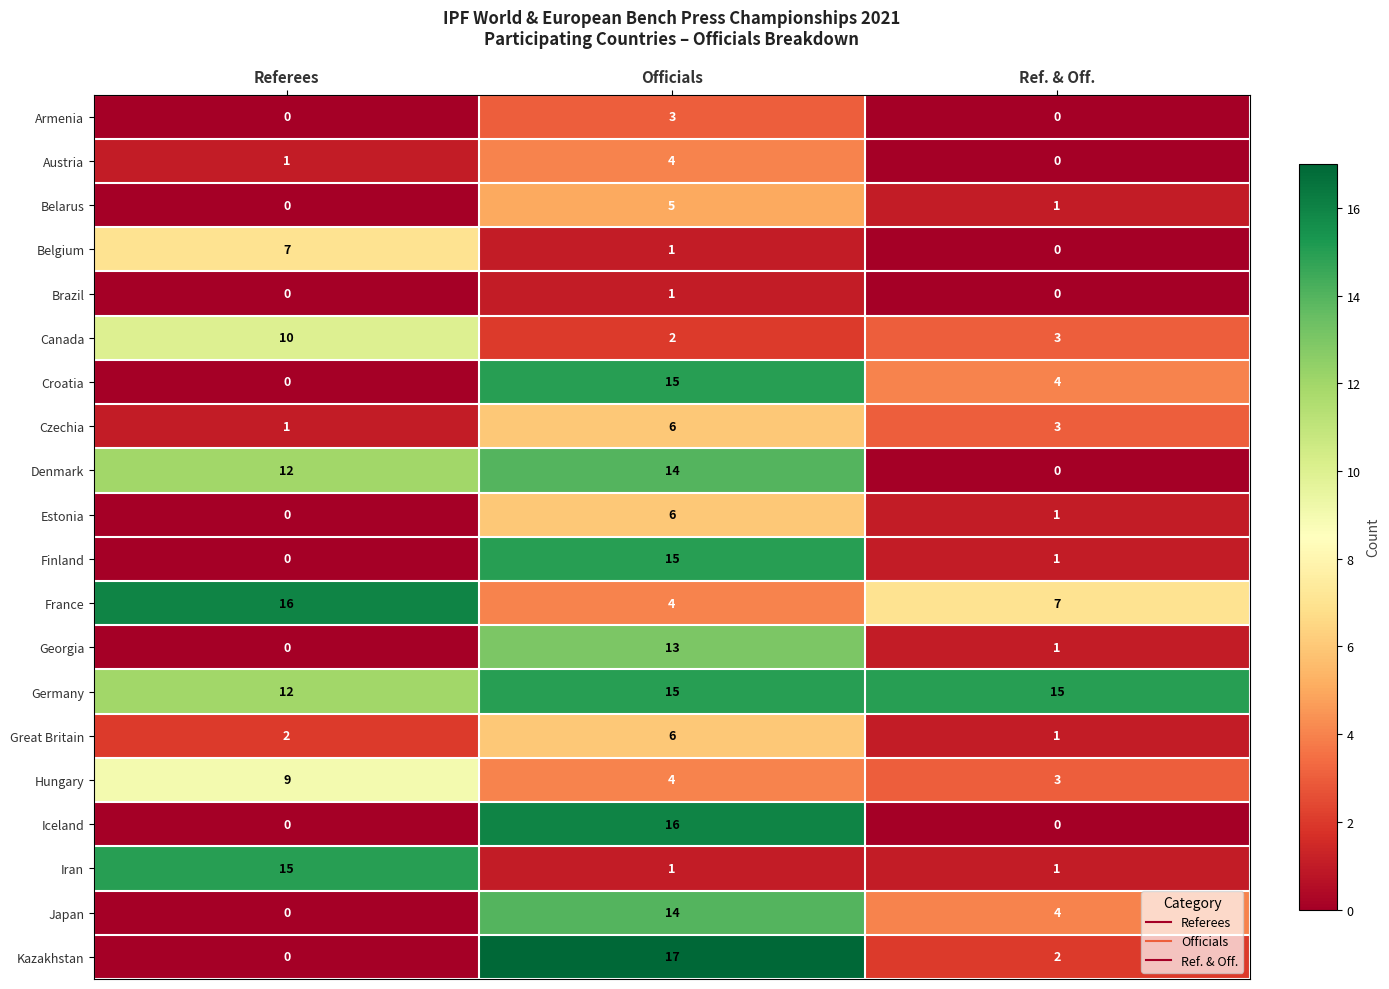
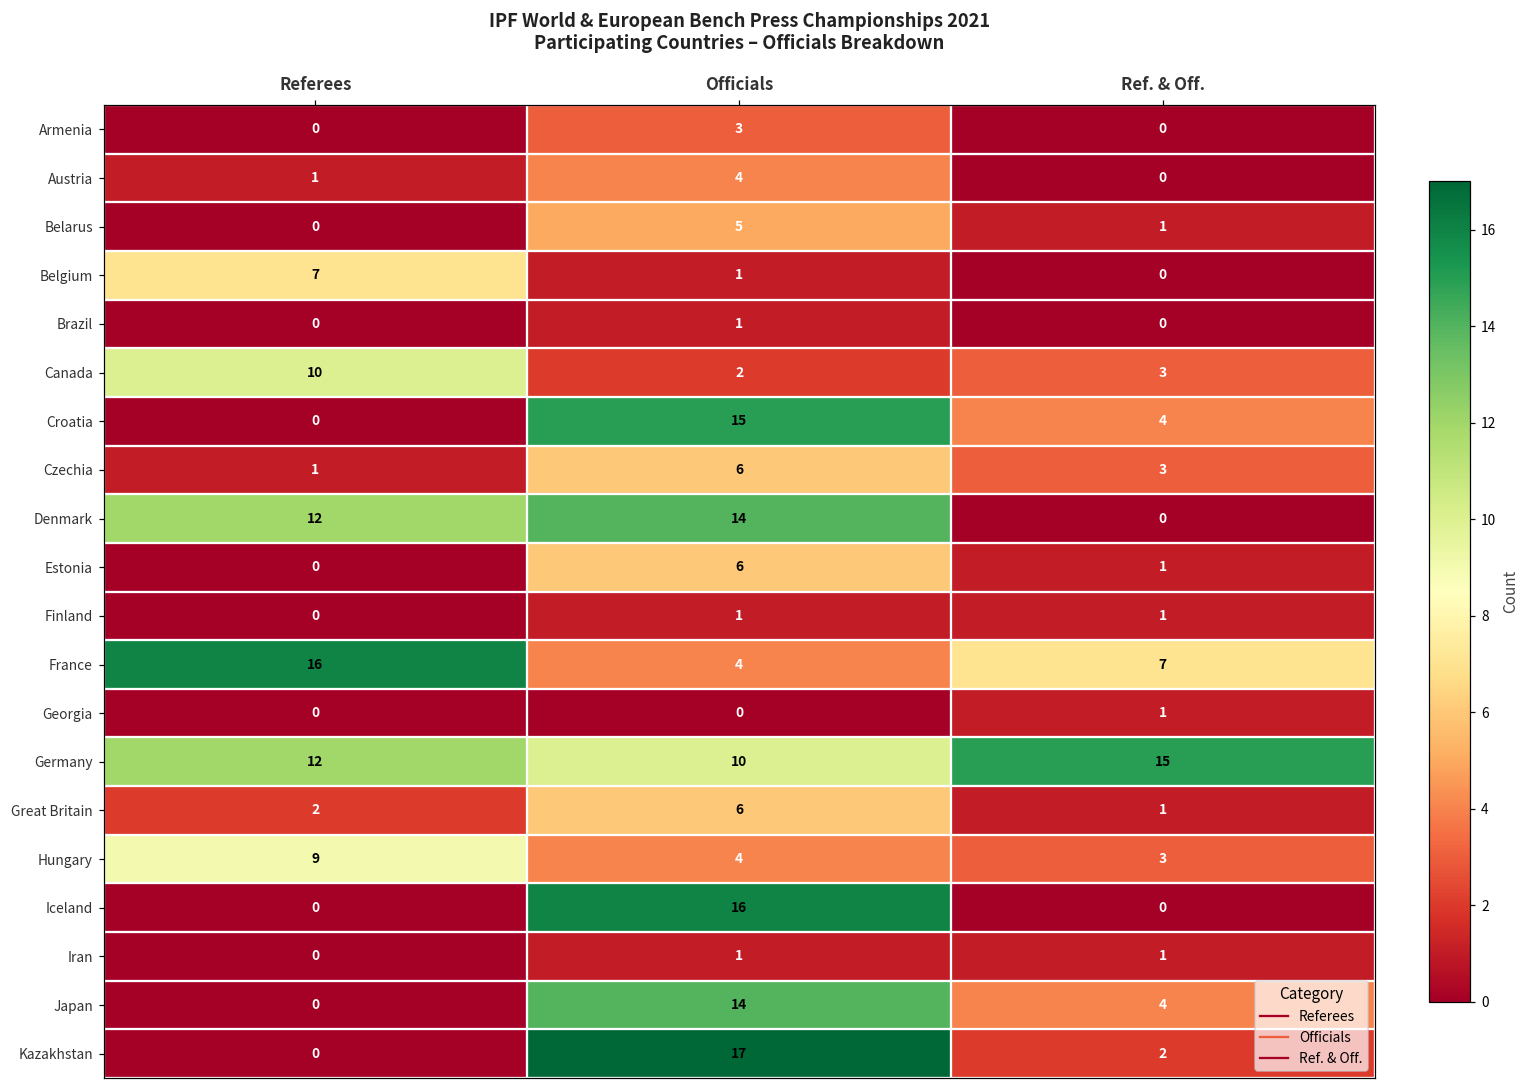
Finland, Officials: 15 -> 1
Georgia, Officials: 13 -> 0
Germany, Officials: 15 -> 10
Iran, Referees: 15 -> 0
